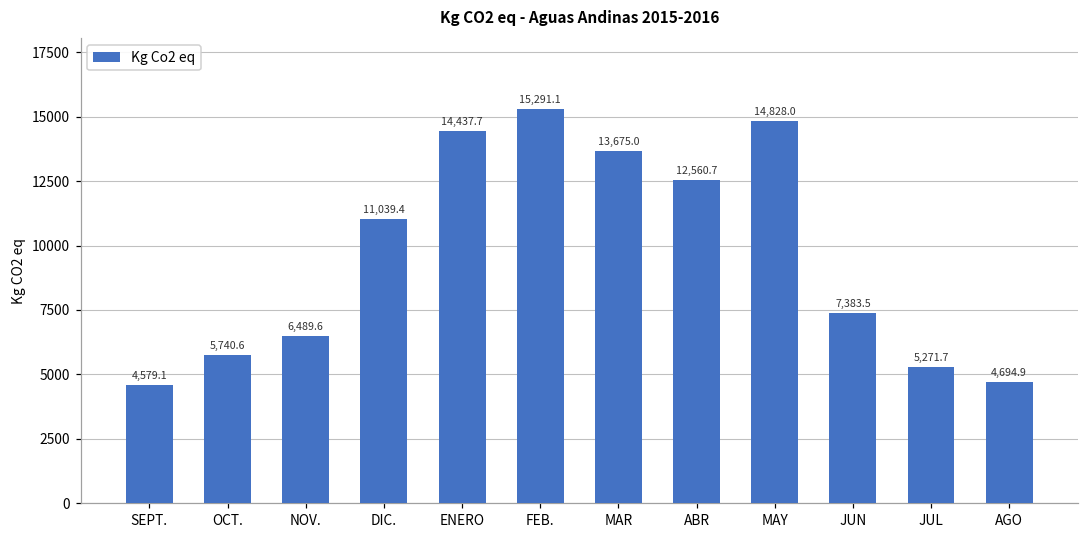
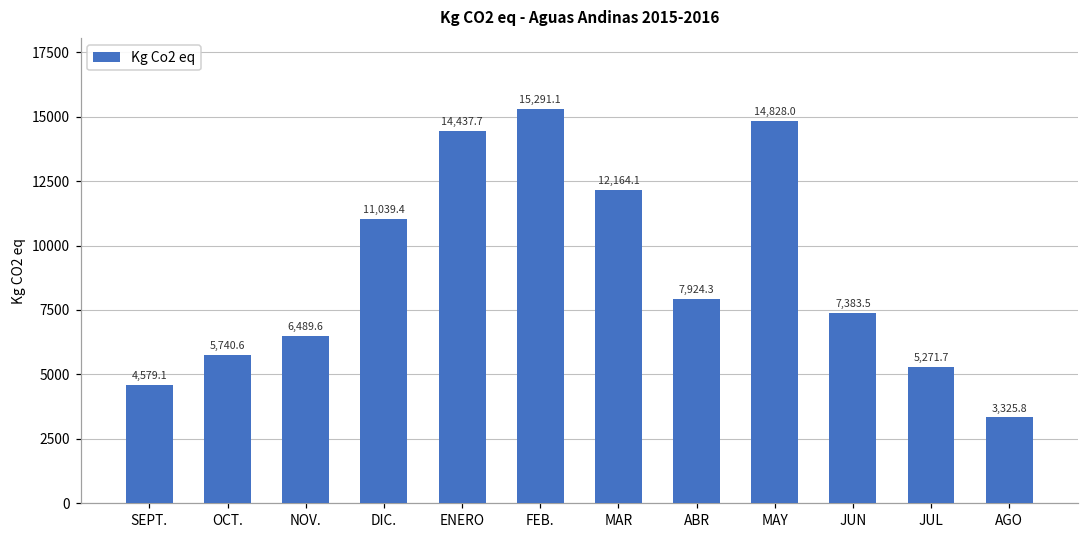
MAR: 13,675.0 -> 12,164.1
ABR: 12,560.7 -> 7,924.3
AGO: 4,694.9 -> 3,325.8
